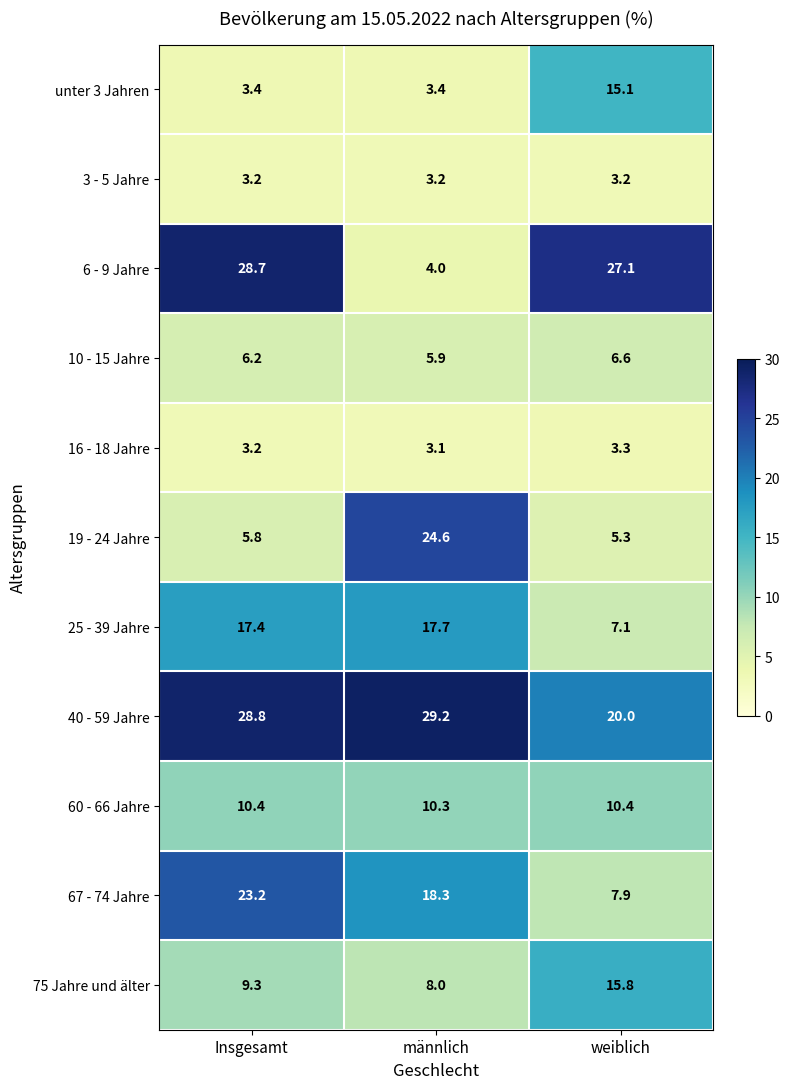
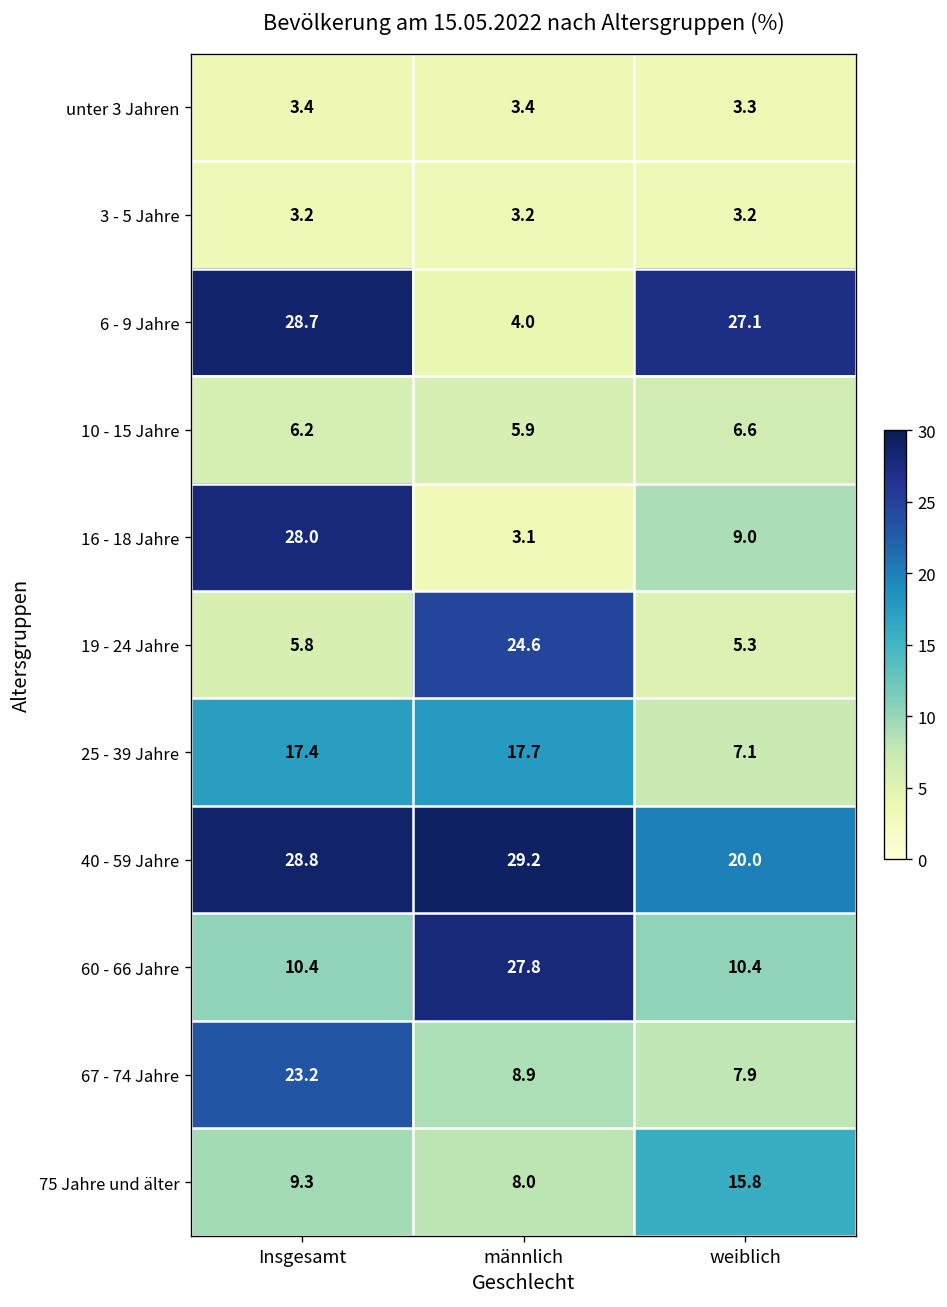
unter 3 Jahren, weiblich: 15.1 -> 3.3
16 - 18 Jahre, Insgesamt: 3.2 -> 28.0
16 - 18 Jahre, weiblich: 3.3 -> 9.0
60 - 66 Jahre, männlich: 10.3 -> 27.8
67 - 74 Jahre, männlich: 18.3 -> 8.9
